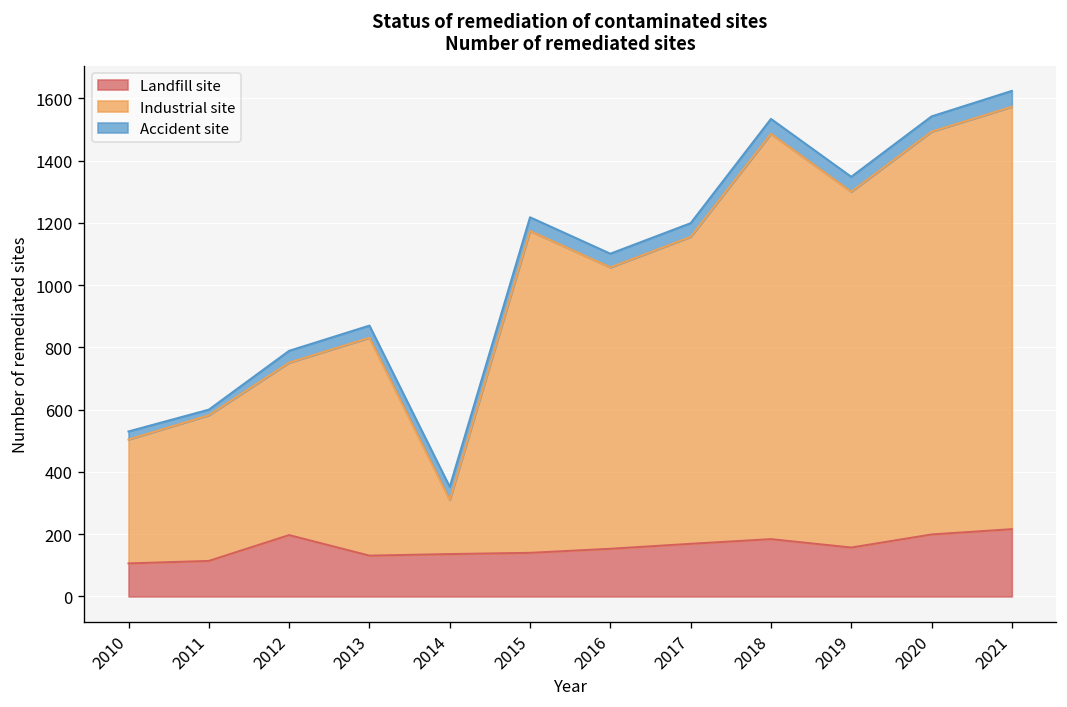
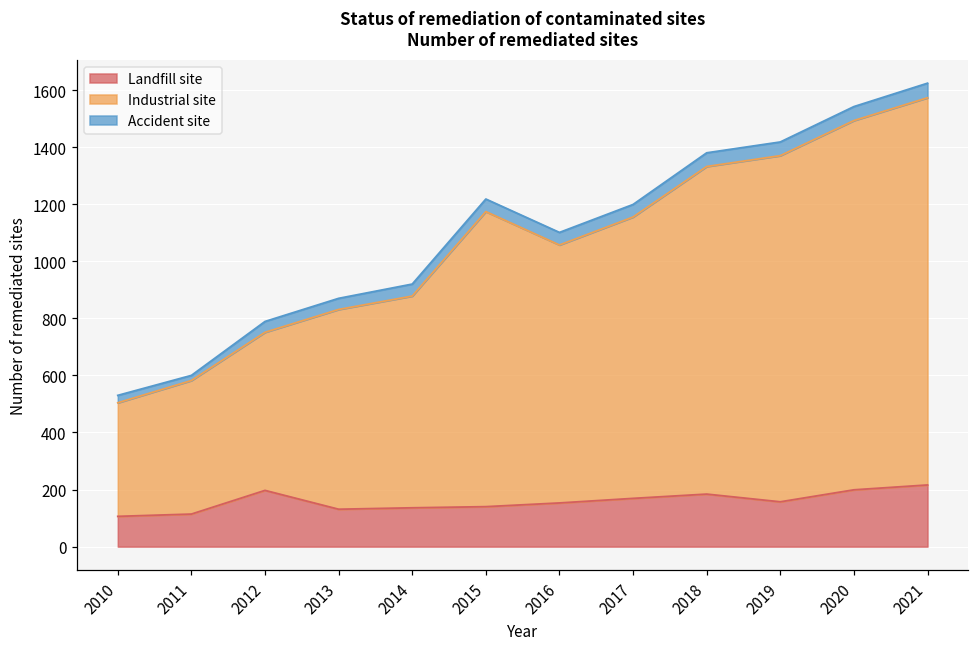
Industrial site, 2014: 170 -> 740
Industrial site, 2018: 1300 -> 1150
Industrial site, 2019: 1140 -> 1210
